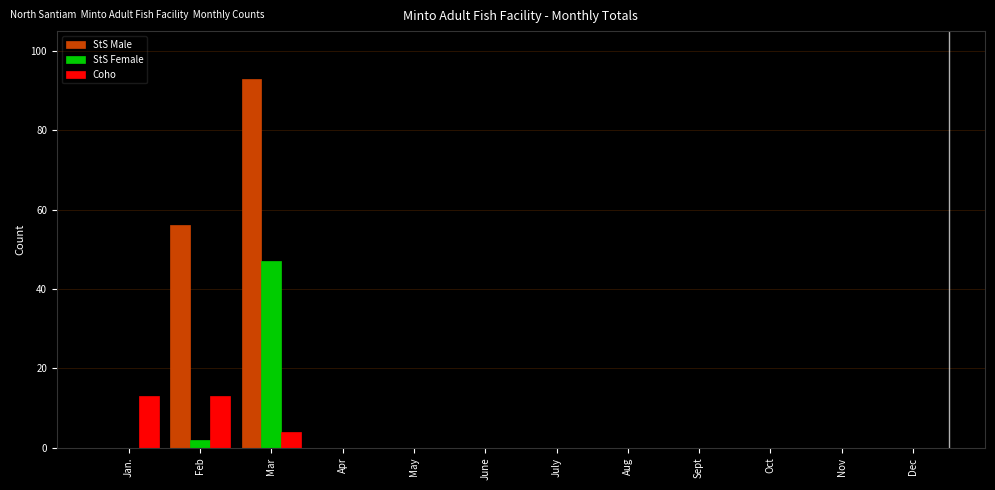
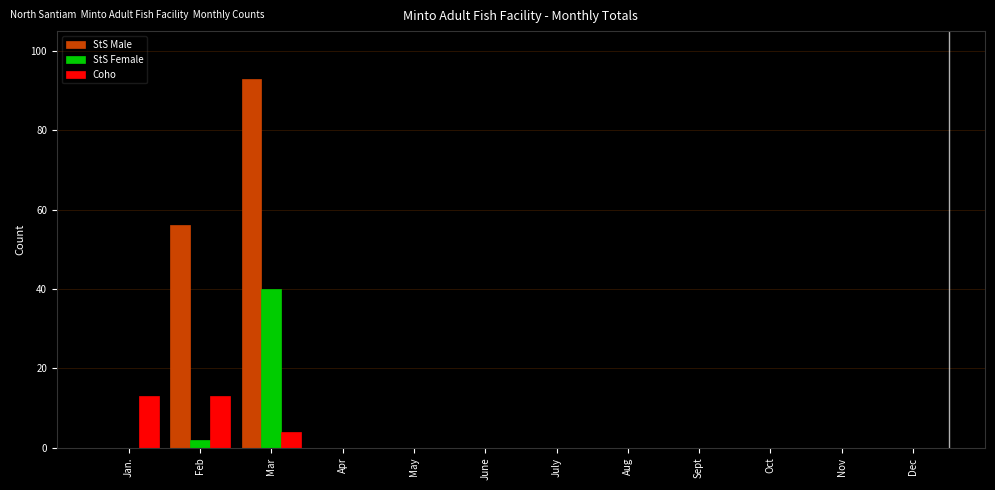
StS Female, Mar: 47 -> 40
